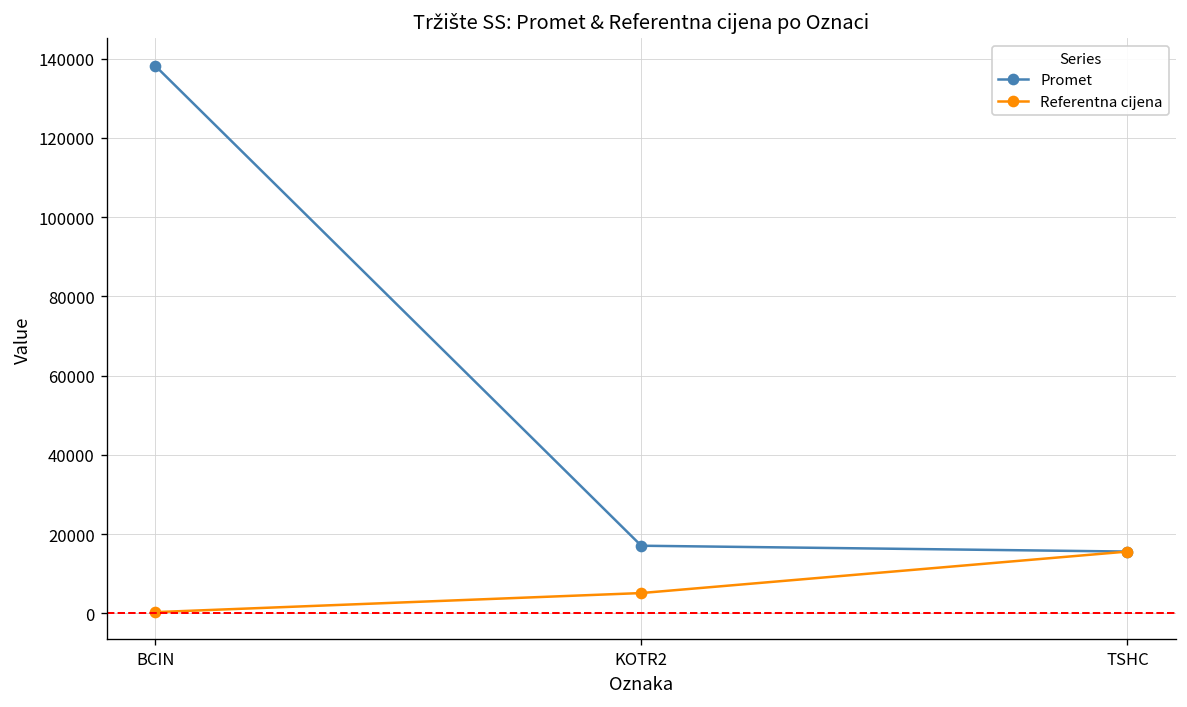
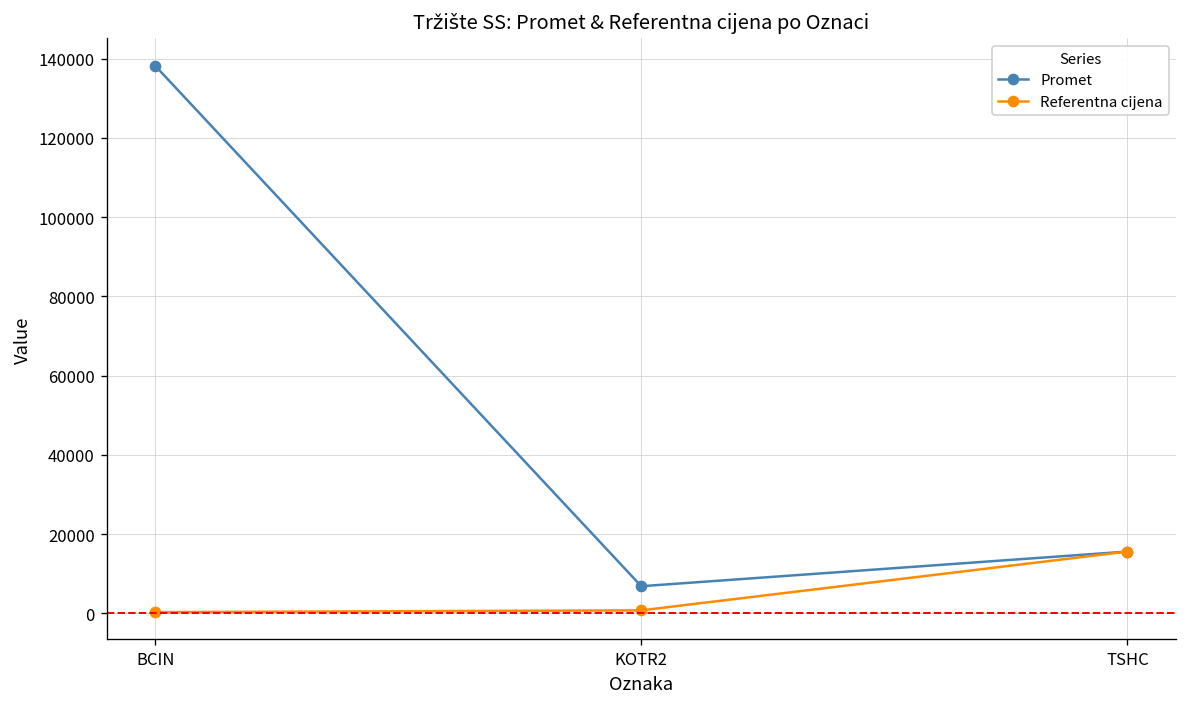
Promet, KOTR2: 17000 -> 7000
Referentna cijena, KOTR2: 5000 -> 1000
